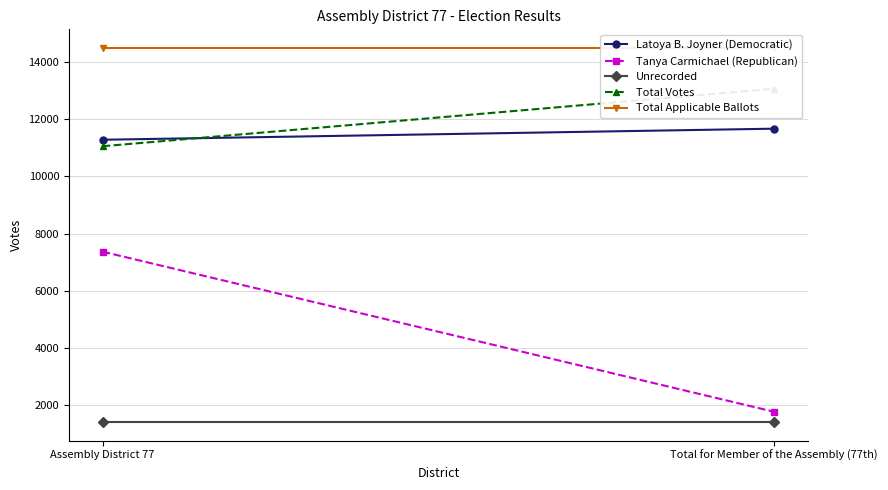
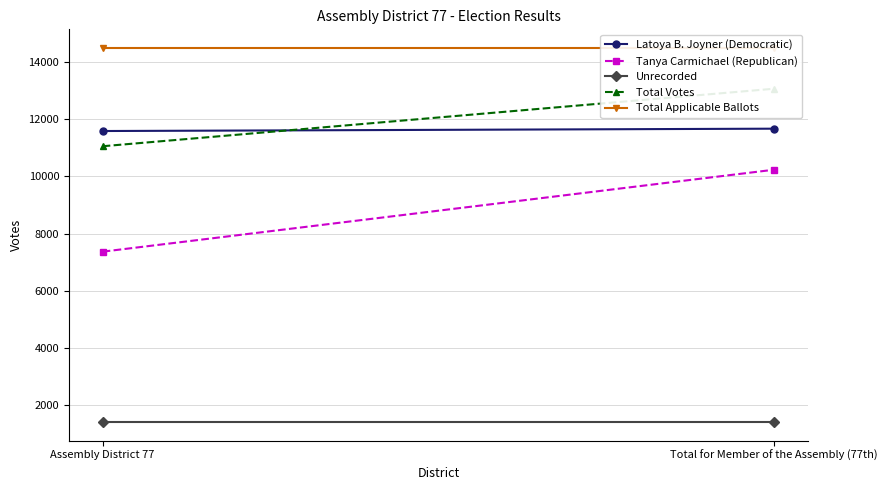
Latoya B. Joyner (Democratic), Assembly District 77: 11300 -> 11600
Tanya Carmichael (Republican), Total for Member of the Assembly (77th): 1800 -> 10200
